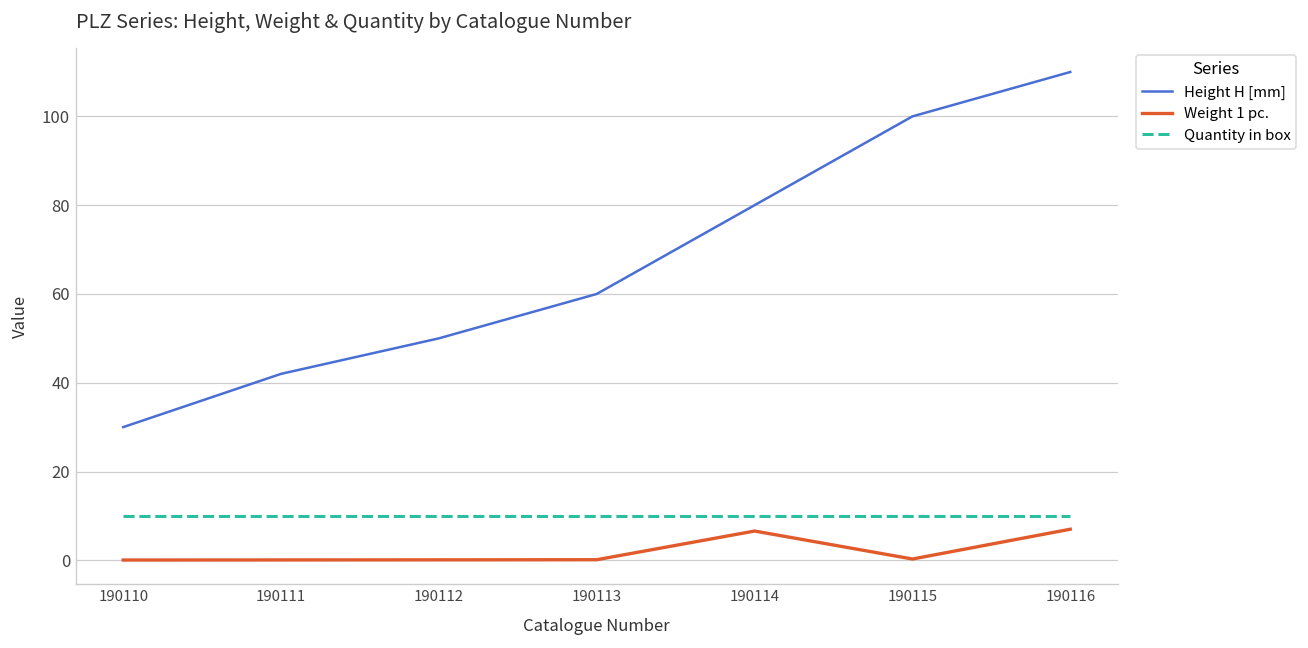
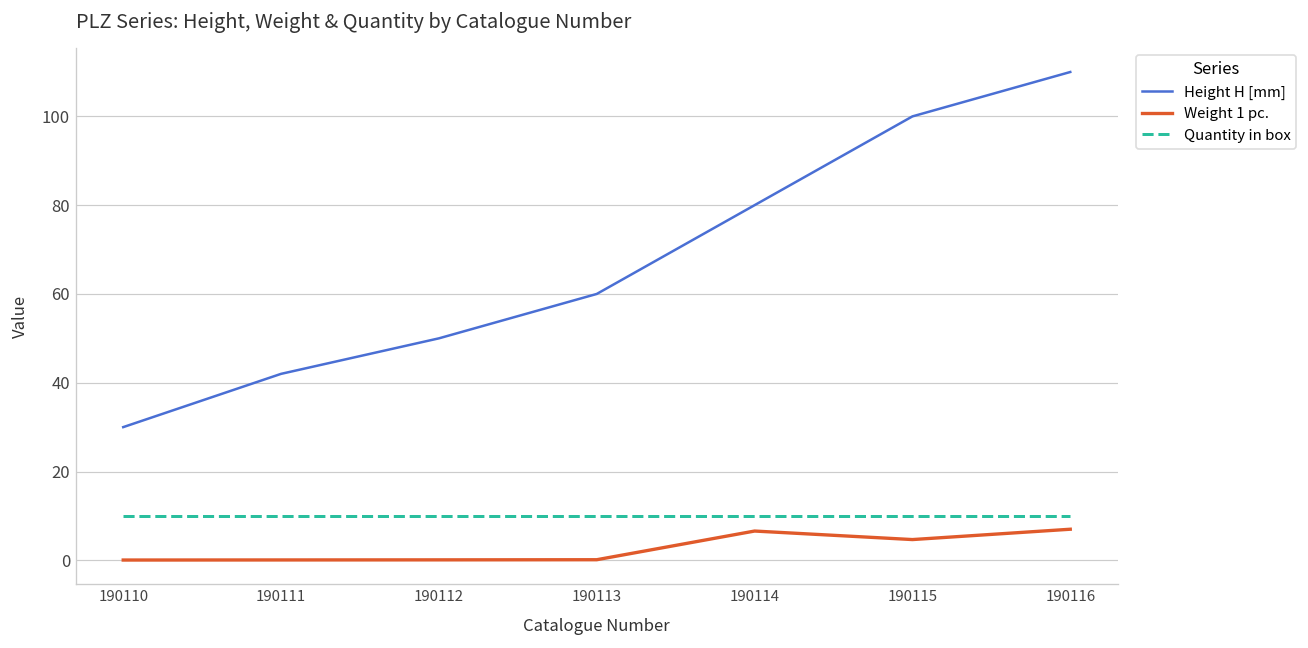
Weight 1 pc., 190115: 0 -> 5
